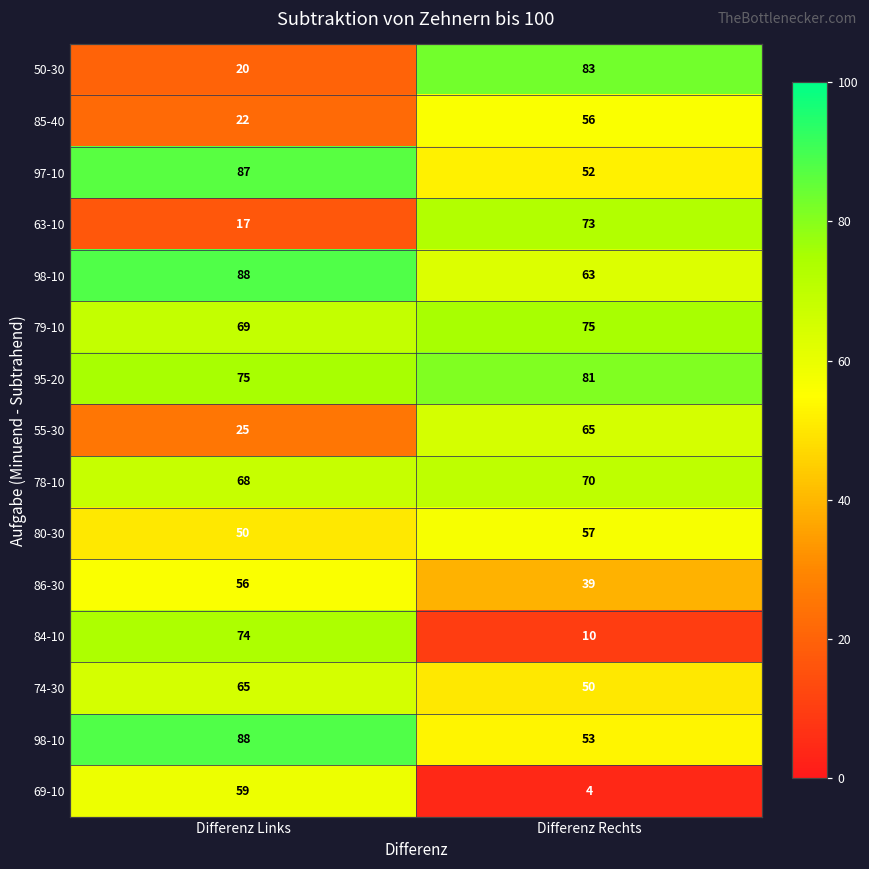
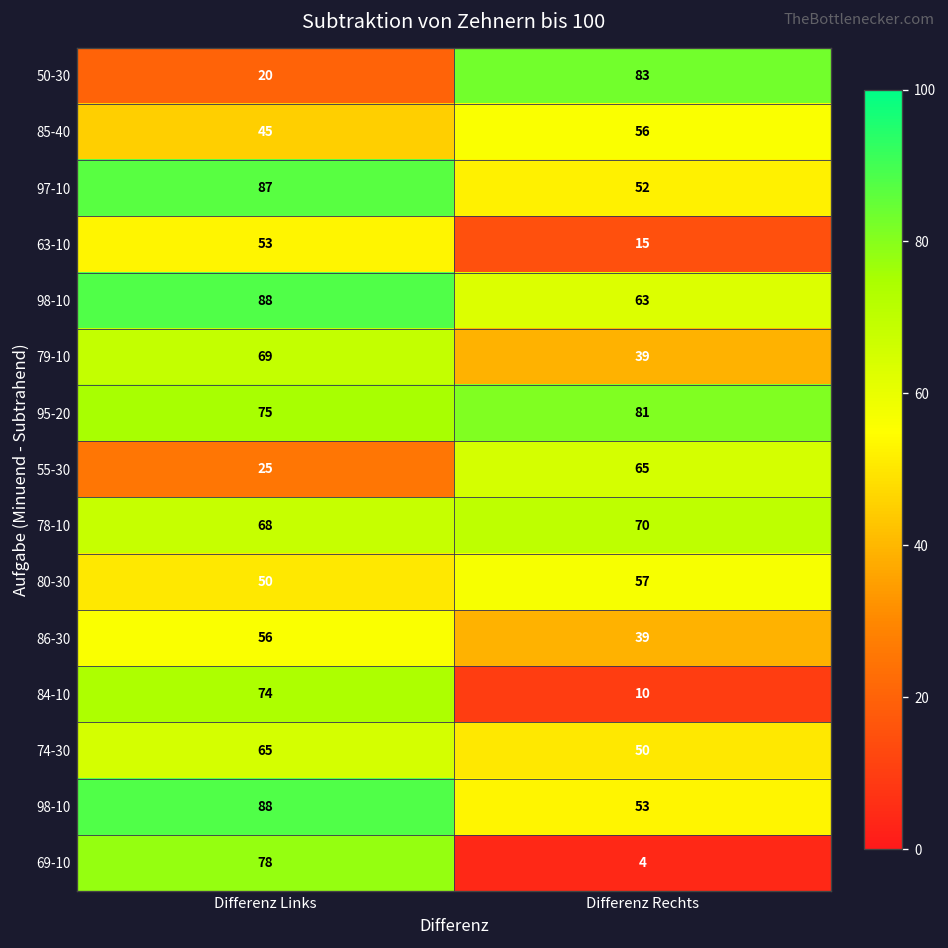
85-40, Differenz Links: 22 -> 45
63-10, Differenz Links: 17 -> 53
63-10, Differenz Rechts: 73 -> 15
79-10, Differenz Rechts: 75 -> 39
69-10, Differenz Links: 59 -> 78
